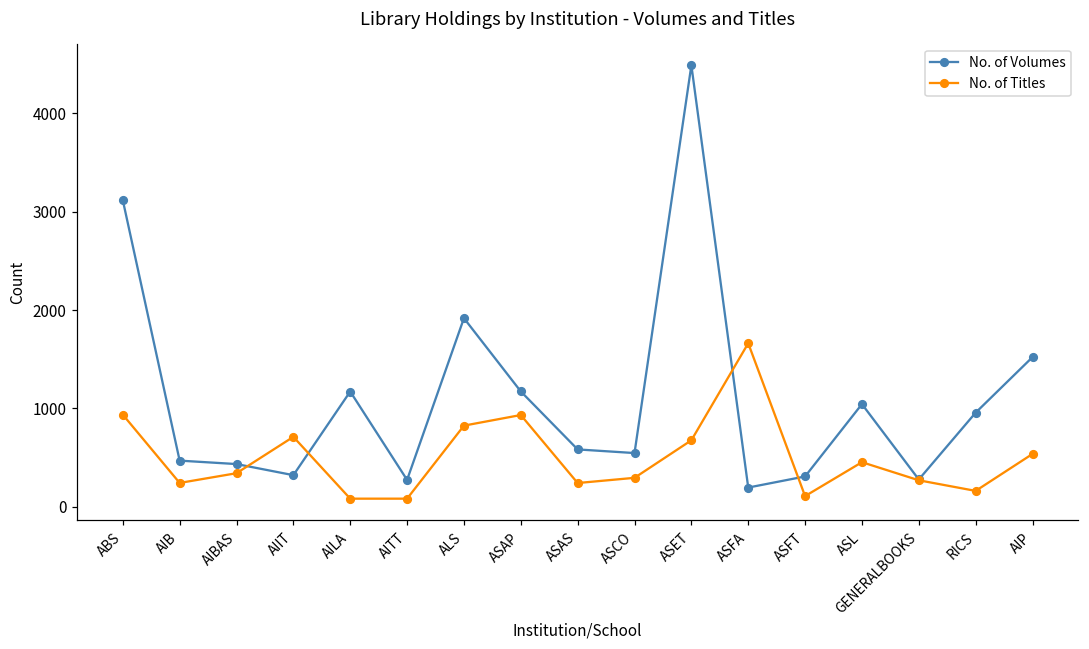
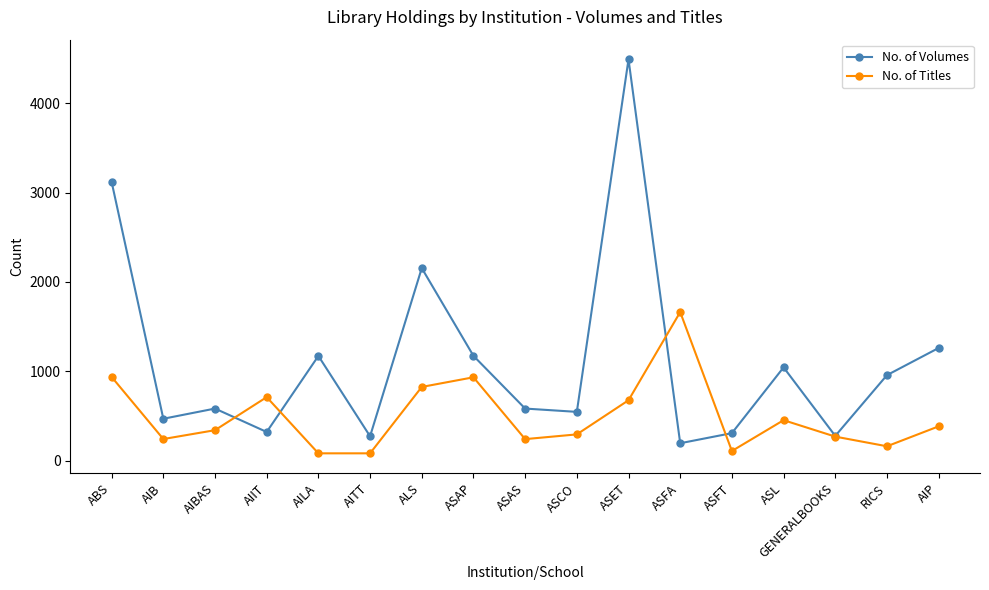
No. of Volumes, AIBAS: 400 -> 600
No. of Volumes, ALS: 1900 -> 2200
No. of Volumes, AIP: 1500 -> 1300
No. of Titles, AIP: 500 -> 400
